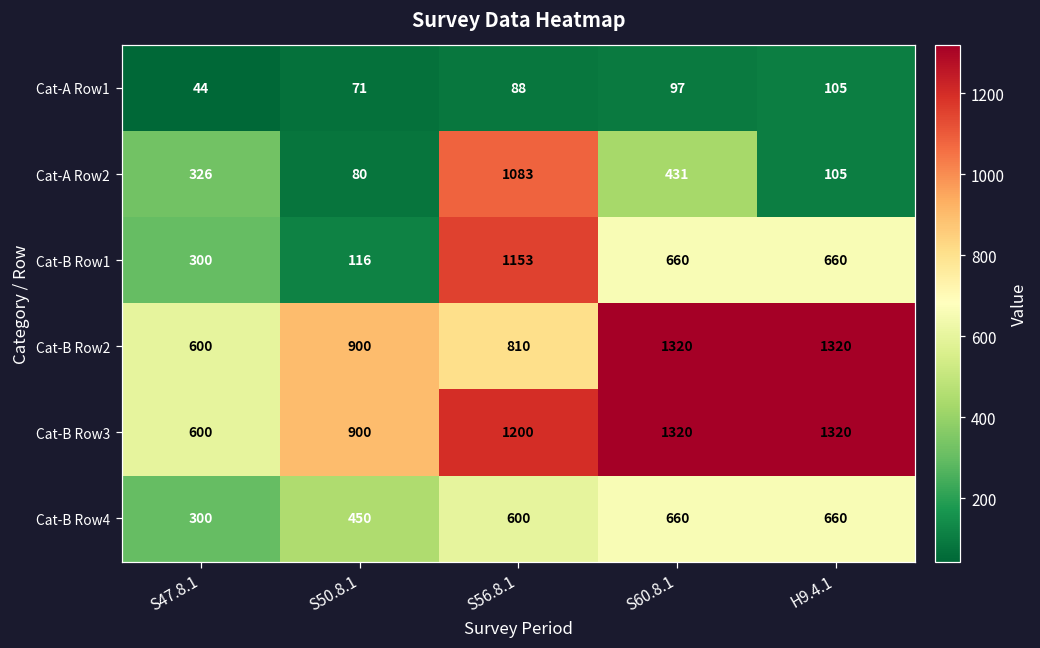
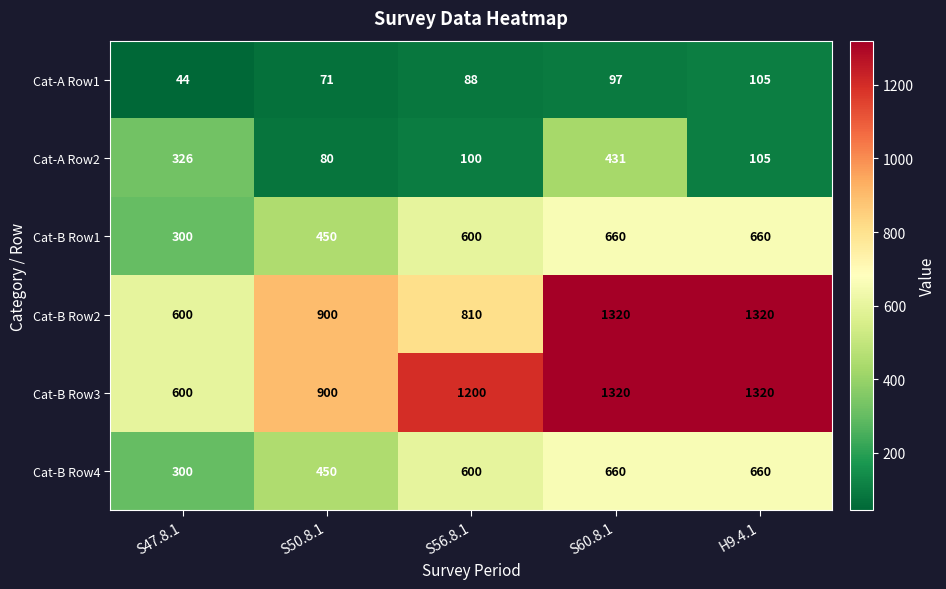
Cat-A Row2, S56.8.1: 1083 -> 100
Cat-B Row1, S50.8.1: 116 -> 450
Cat-B Row1, S56.8.1: 1153 -> 600
